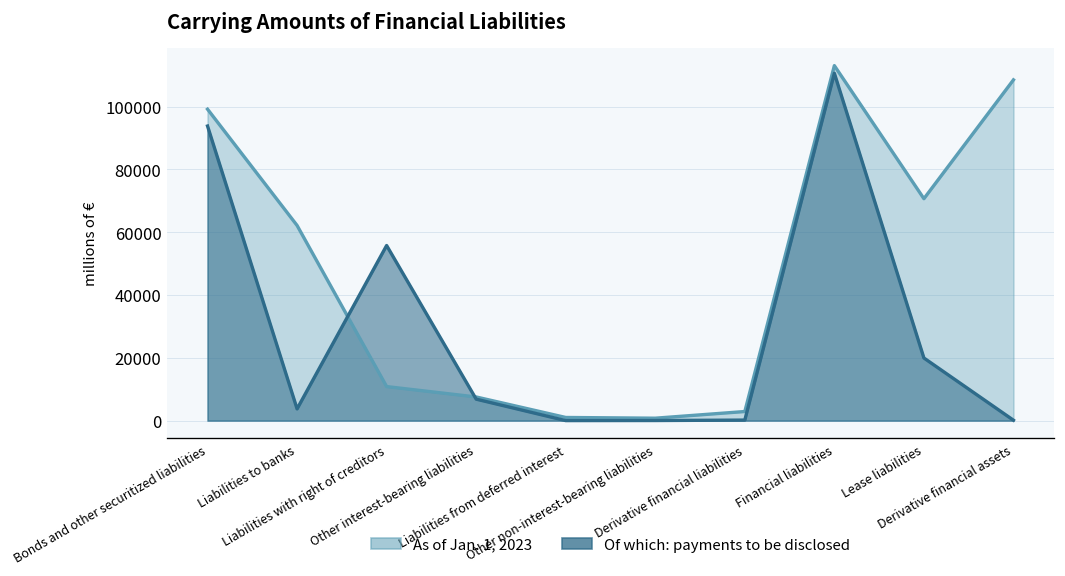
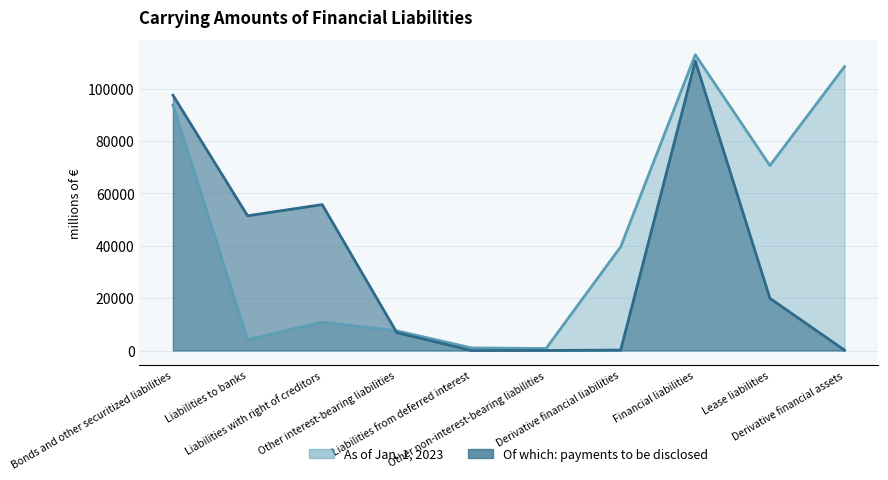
As of Jan. 1, 2023, Bonds and other securitized liabilities: 99000 -> 94000
Of which: payments to be disclosed, Bonds and other securitized liabilities: 94000 -> 98000
As of Jan. 1, 2023, Liabilities to banks: 62000 -> 4000
Of which: payments to be disclosed, Liabilities to banks: 4000 -> 51000
As of Jan. 1, 2023, Derivative financial liabilities: 3000 -> 40000
